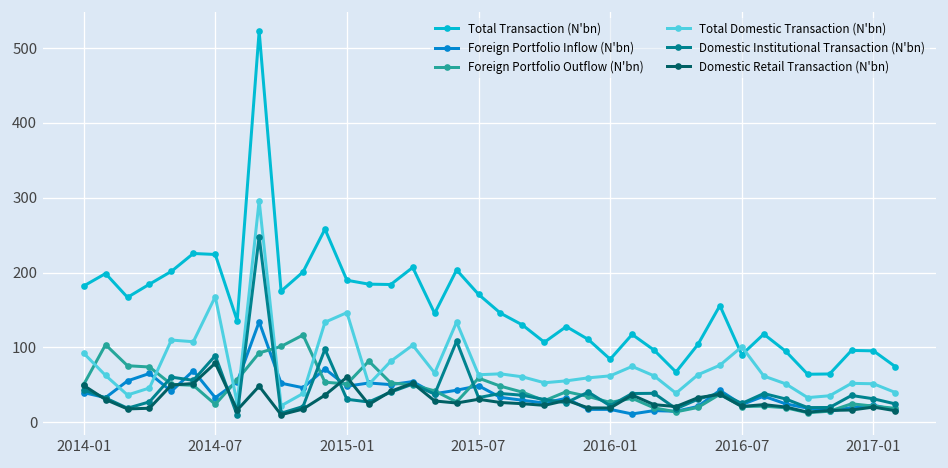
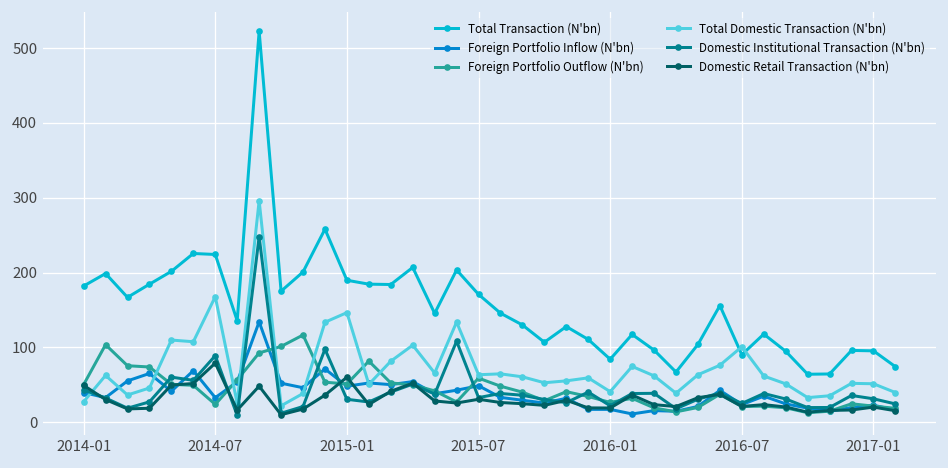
Total Domestic Transaction (N'bn), 2014-01: 90 -> 30
Total Domestic Transaction (N'bn), 2016-01: 60 -> 40
